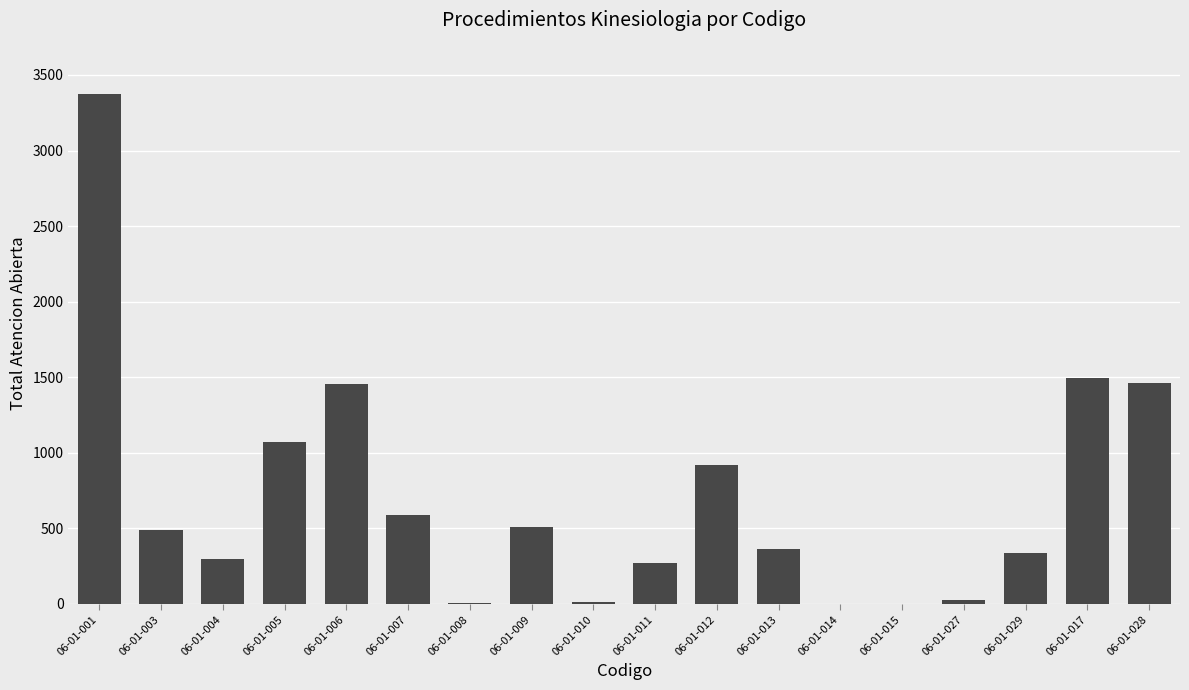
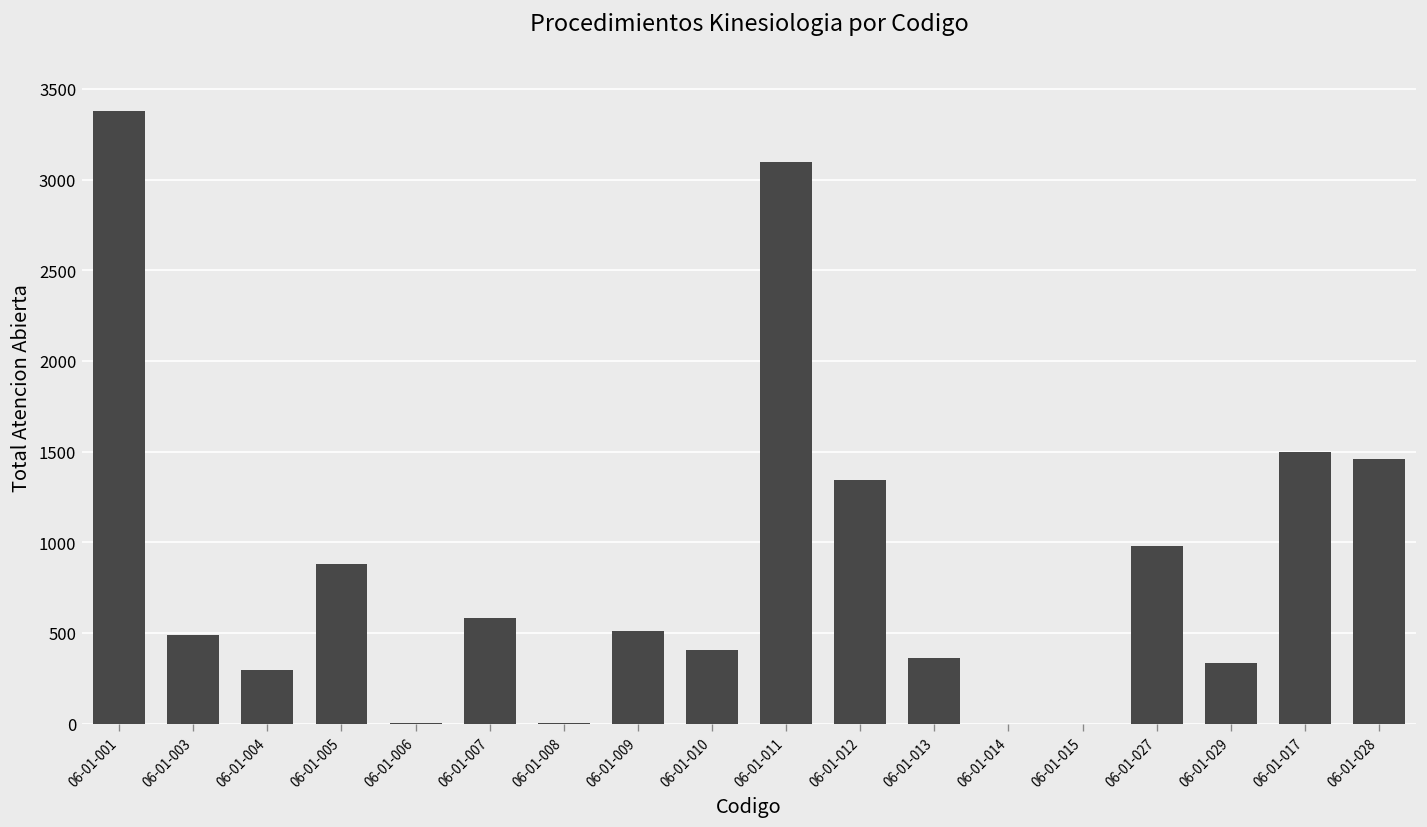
06-01-005: 1070 -> 880
06-01-006: 1460 -> 10
06-01-010: 10 -> 410
06-01-011: 270 -> 3100
06-01-012: 920 -> 1350
06-01-027: 30 -> 980
